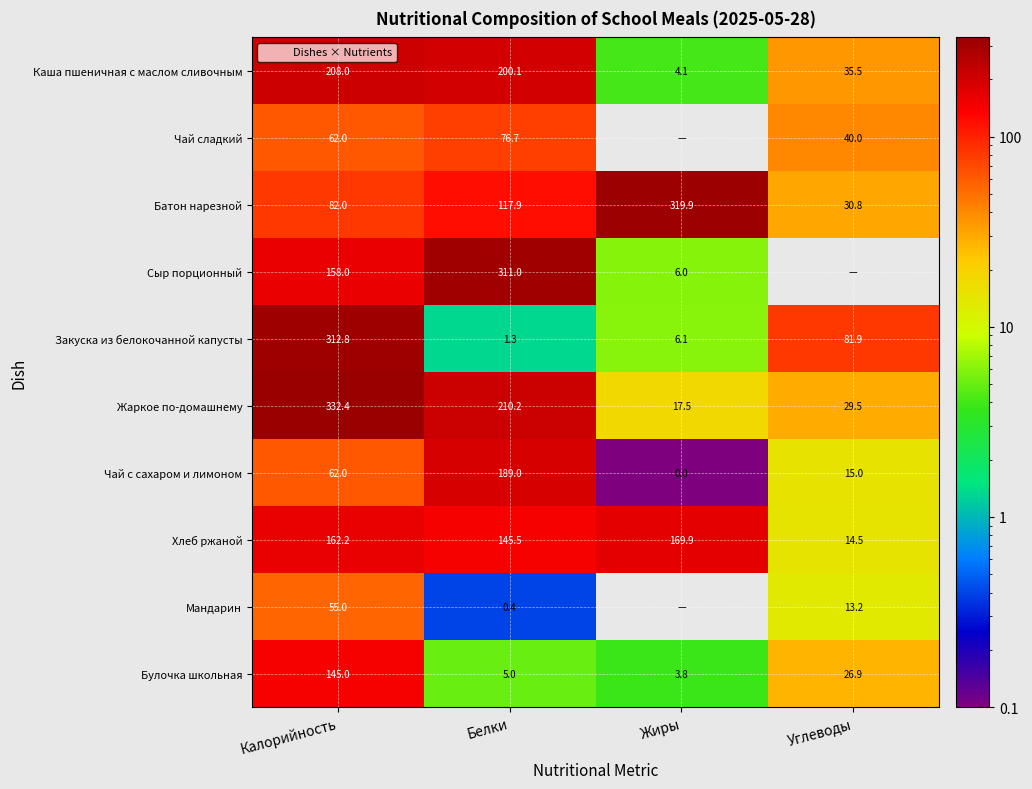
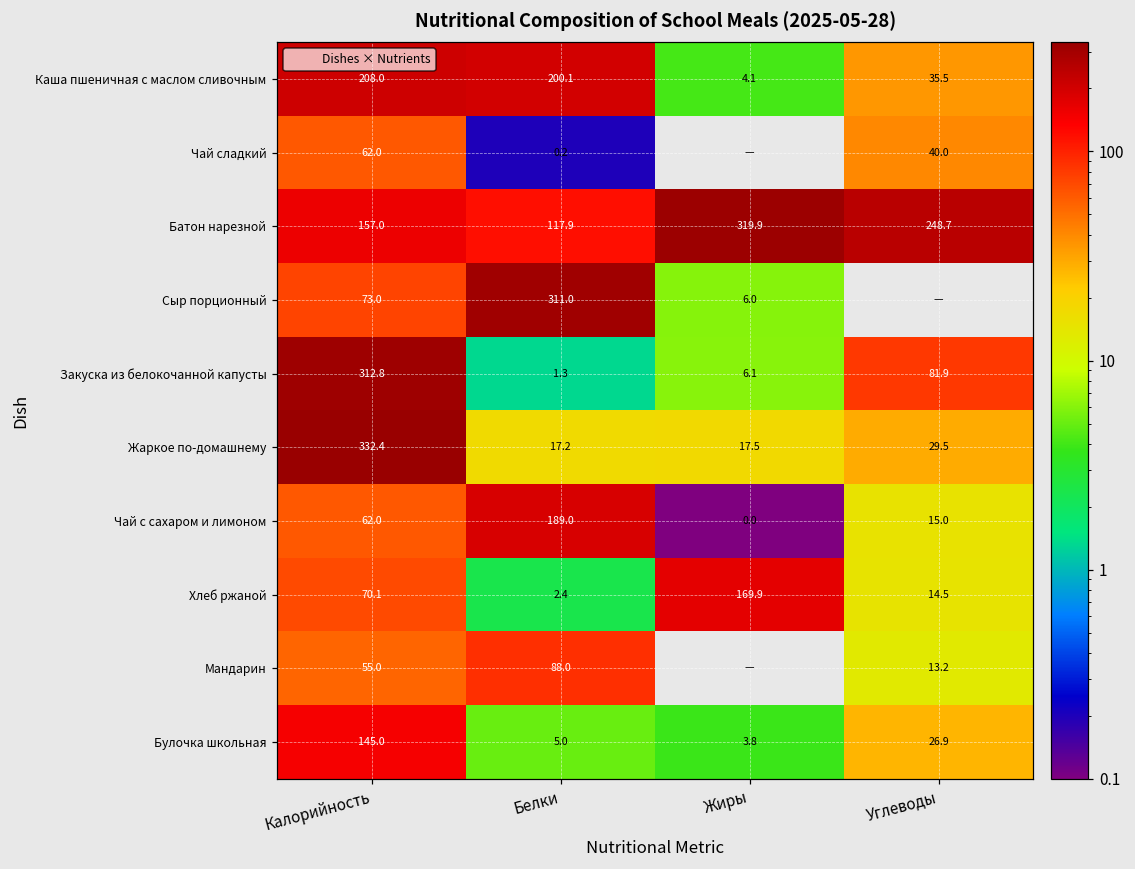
Чай сладкий, Белки: 76.7 -> 0.2
Батон нарезной, Калорийность: 82.0 -> 157.0
Батон нарезной, Углеводы: 30.8 -> 248.7
Сыр порционный, Калорийность: 158.0 -> 73.0
Жаркое по-домашнему, Белки: 210.2 -> 17.2
Хлеб ржаной, Калорийность: 162.2 -> 70.1
Хлеб ржаной, Белки: 145.5 -> 2.4
Мандарин, Белки: 0.4 -> 88.0
